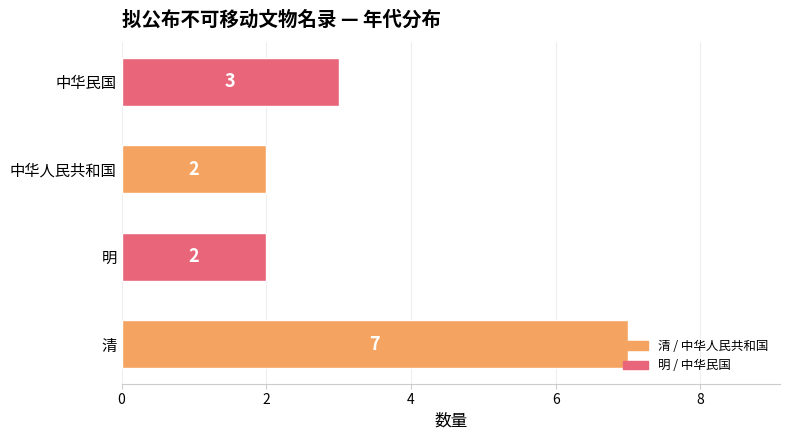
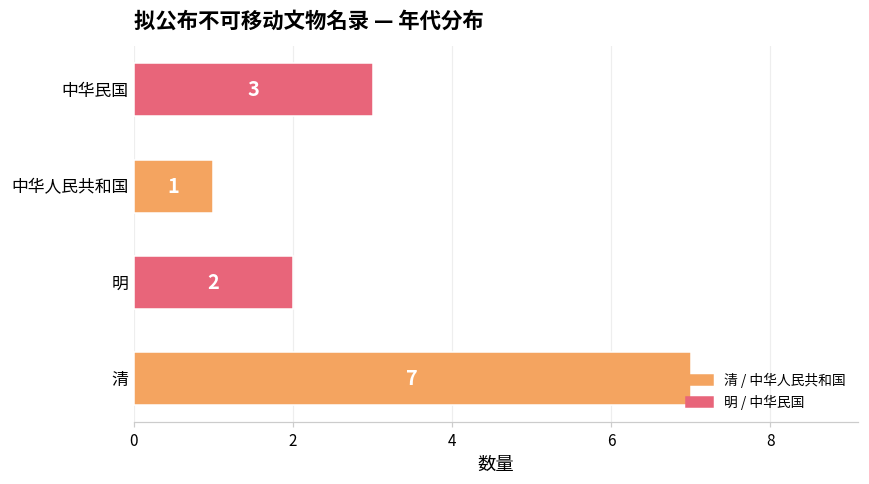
中华人民共和国: 2 -> 1
